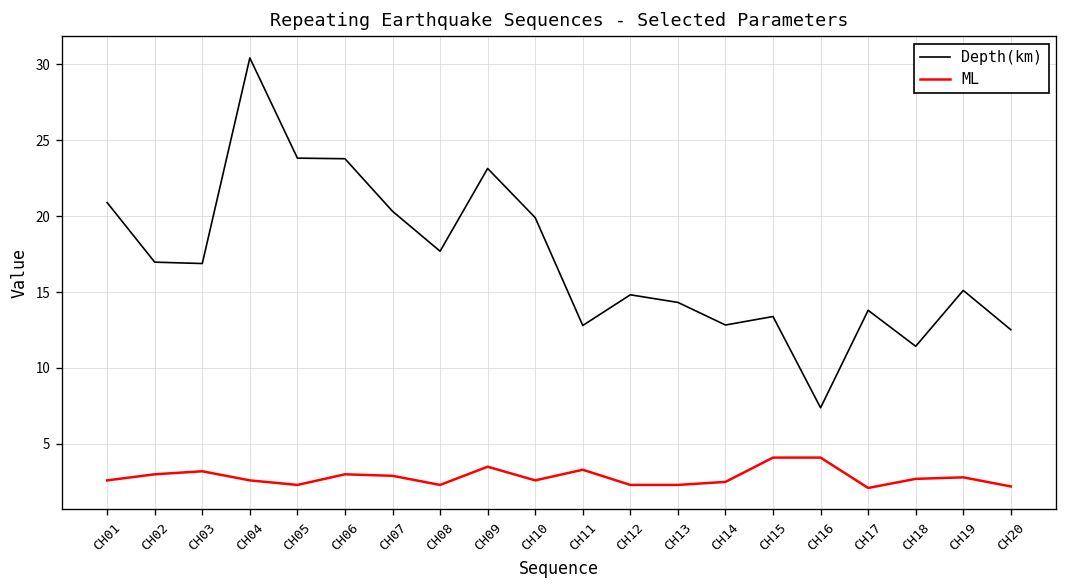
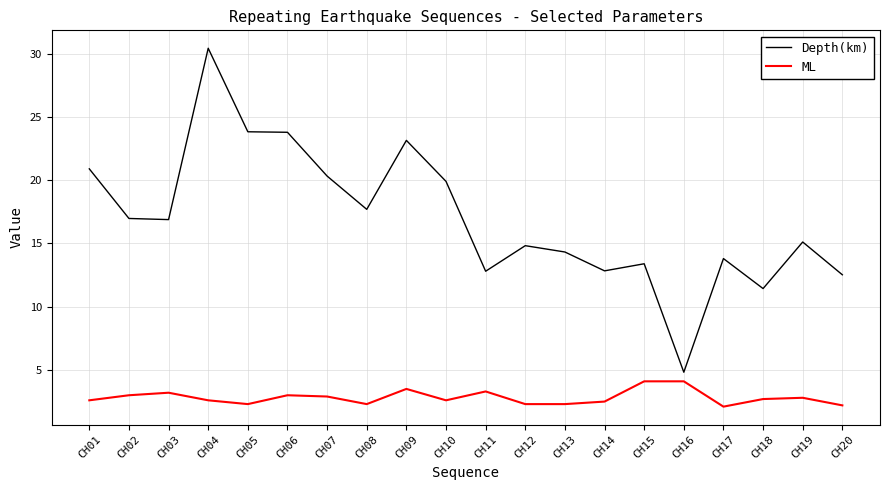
Depth(km), CH16: 7.4 -> 4.8
